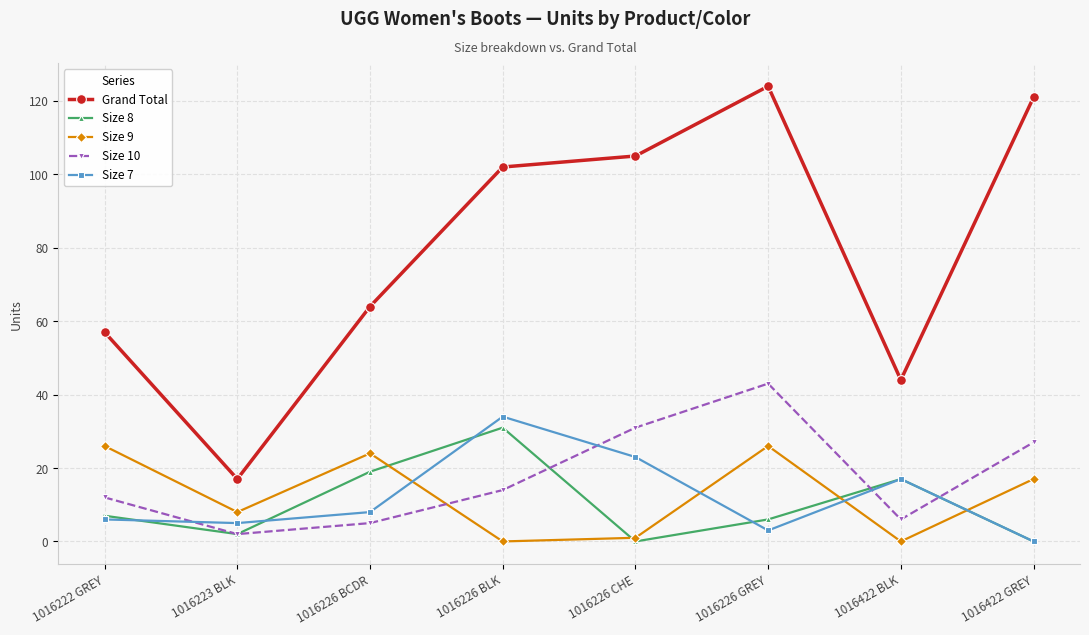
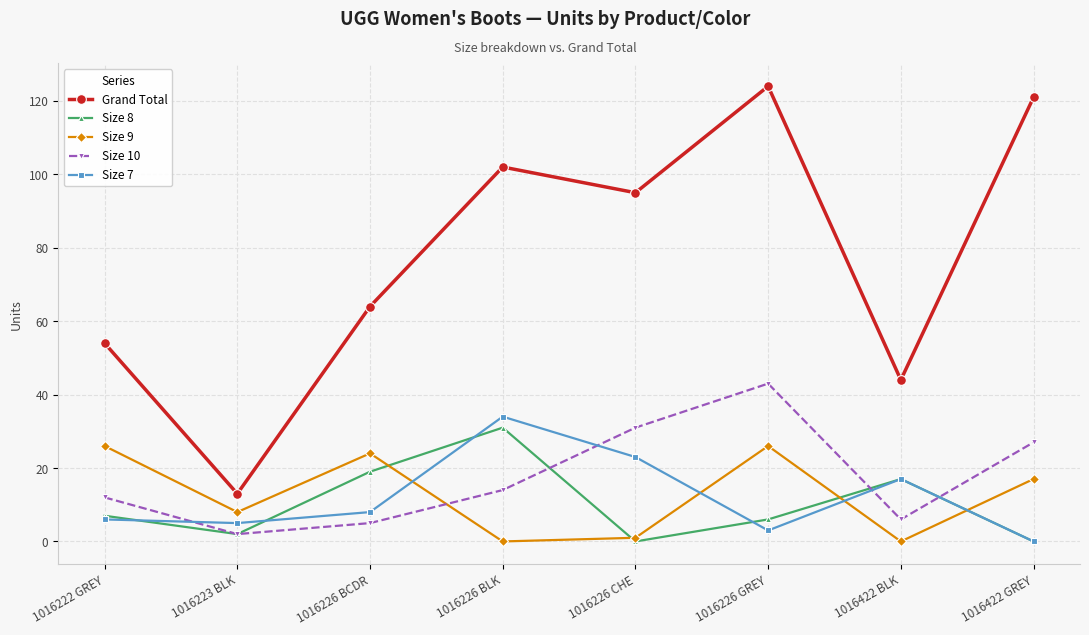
Grand Total, 1016222 GREY: 57 -> 54
Grand Total, 1016223 BLK: 17 -> 13
Grand Total, 1016226 CHE: 105 -> 95
